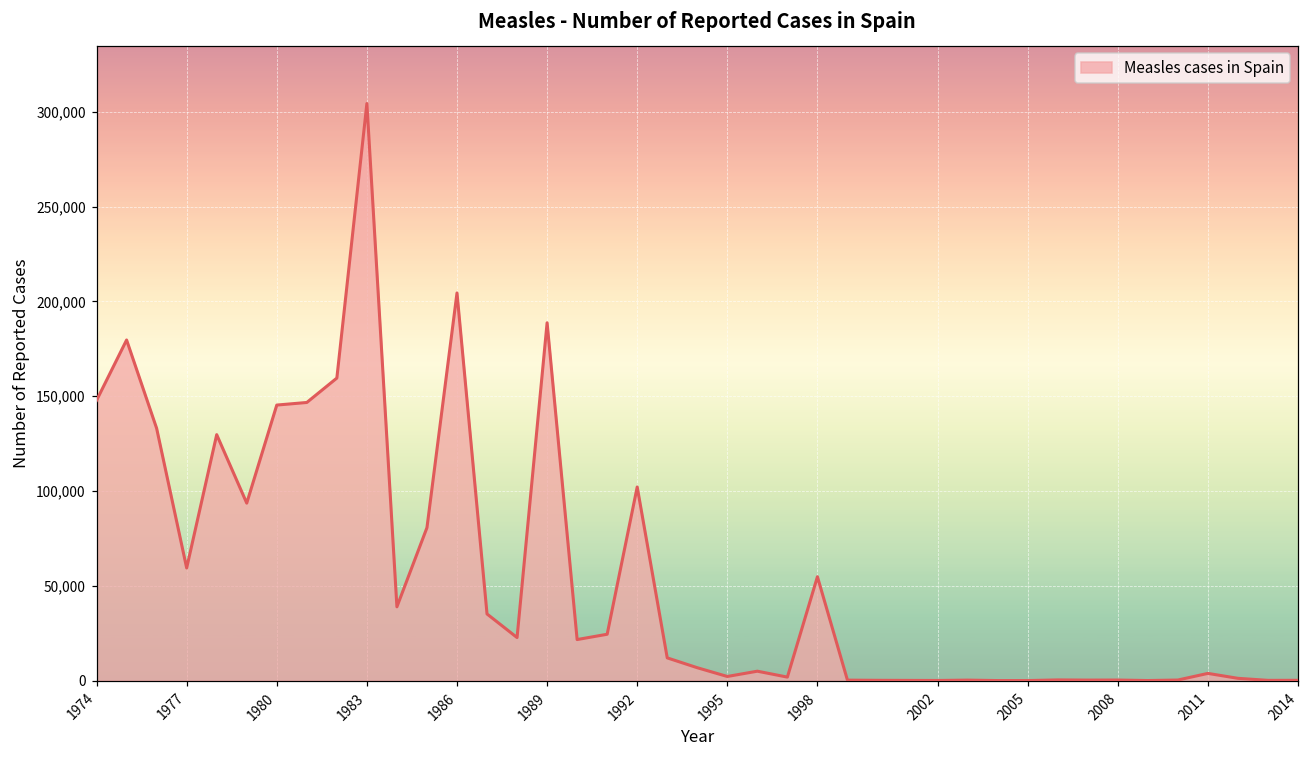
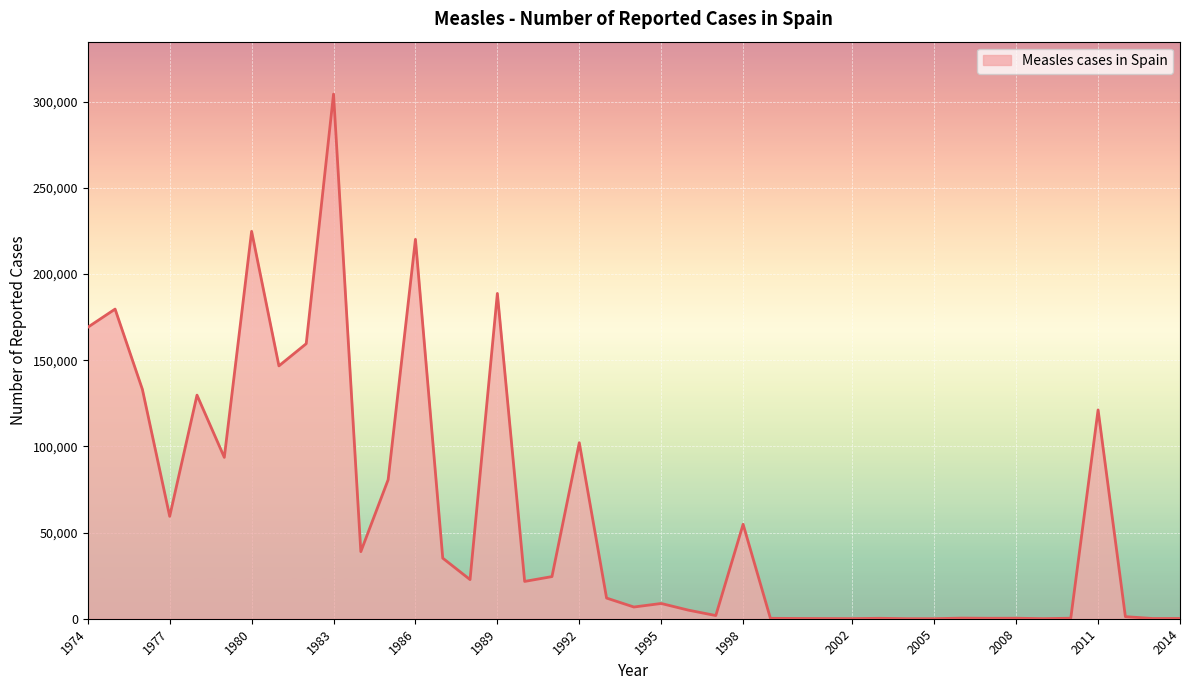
1974: 148,000 -> 169,000
1980: 145,000 -> 225,000
1986: 204,000 -> 220,000
1995: 2,000 -> 9,000
2011: 4,000 -> 121,000
